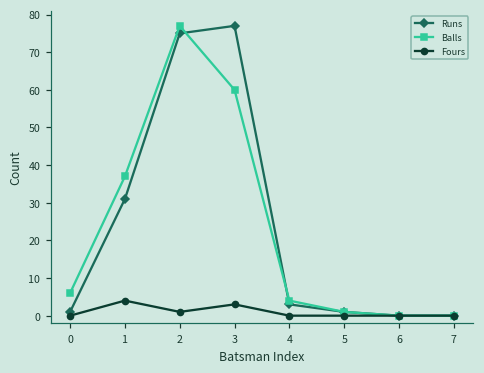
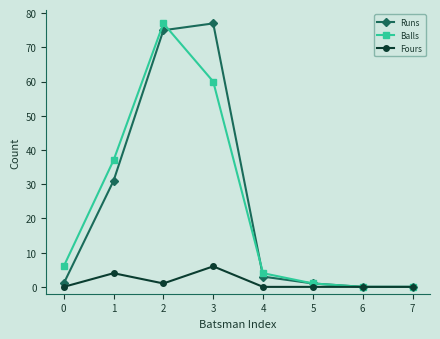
Fours, 3: 3 -> 6
